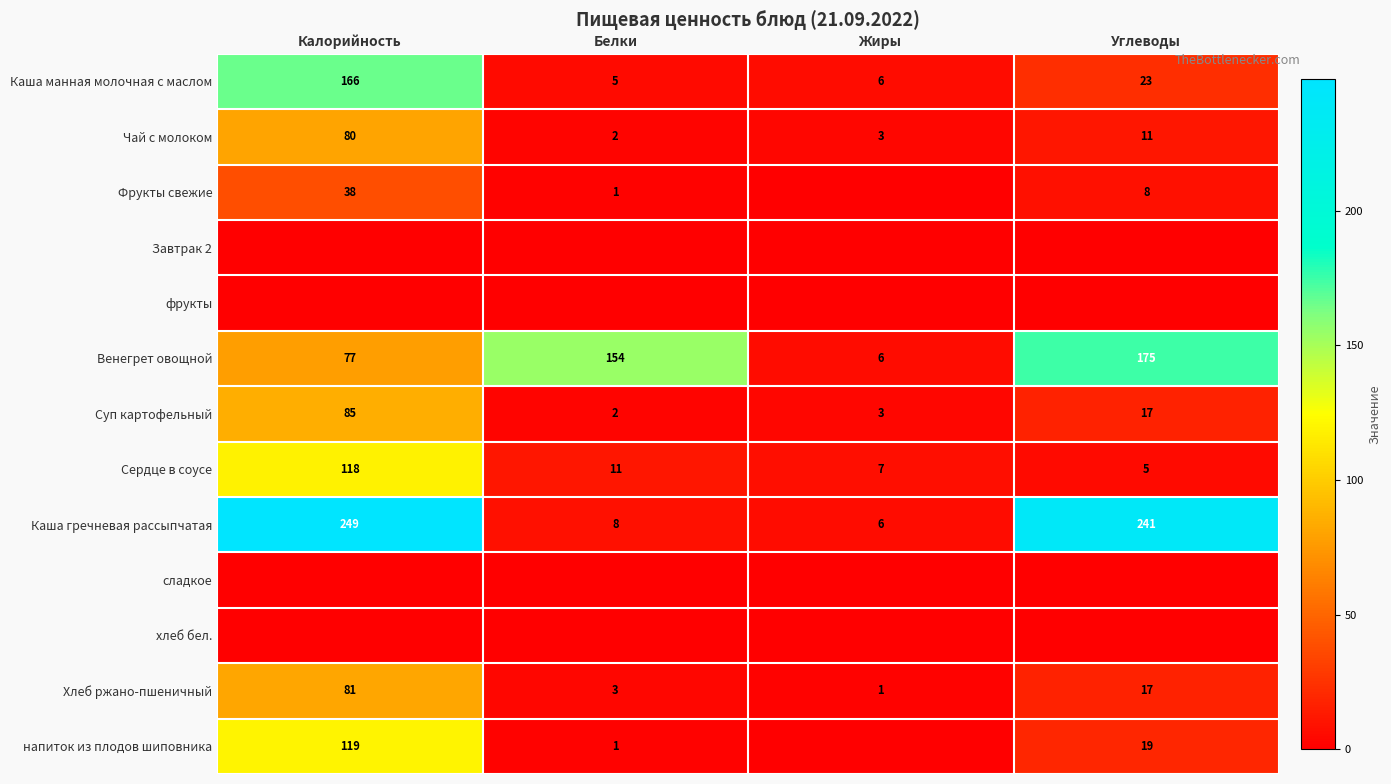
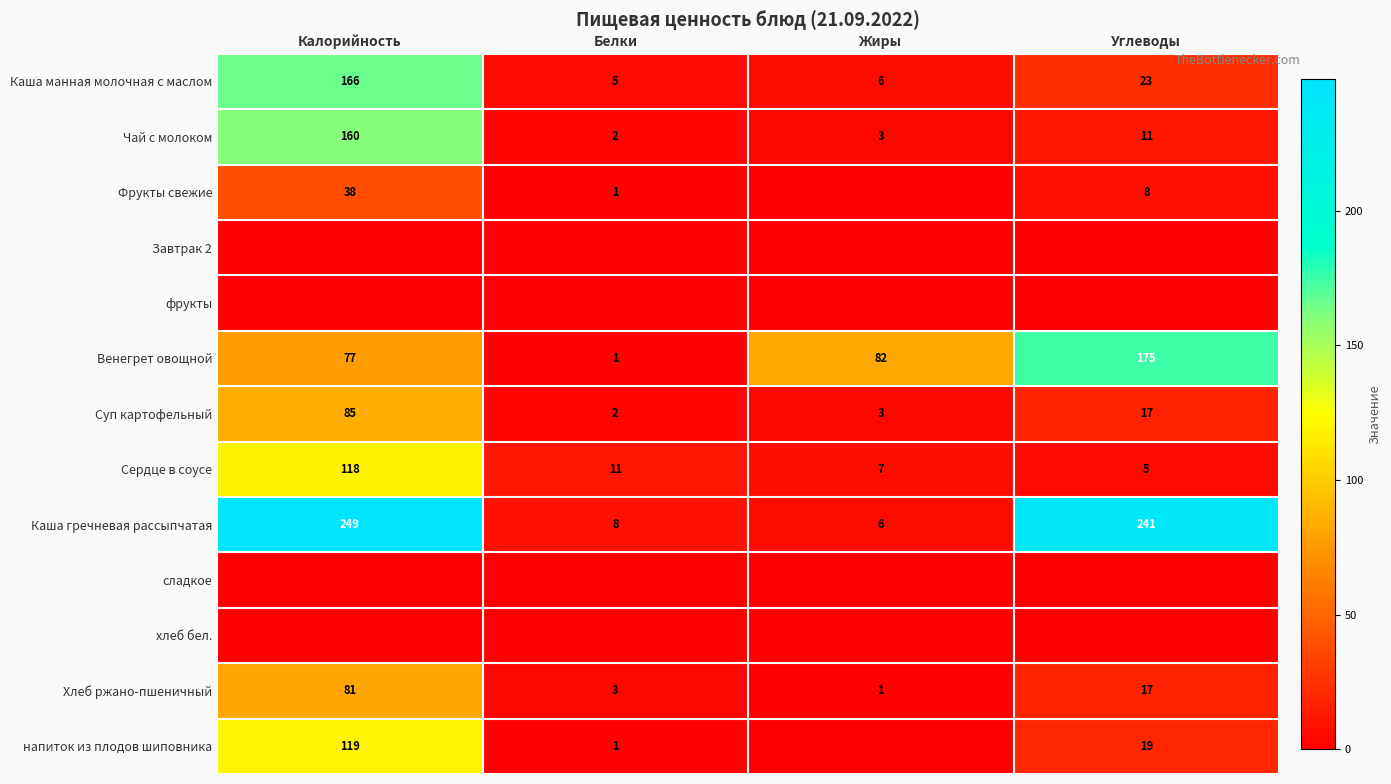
Чай с молоком, Калорийность: 80 -> 160
Венегрет овощной, Белки: 154 -> 1
Венегрет овощной, Жиры: 6 -> 82
